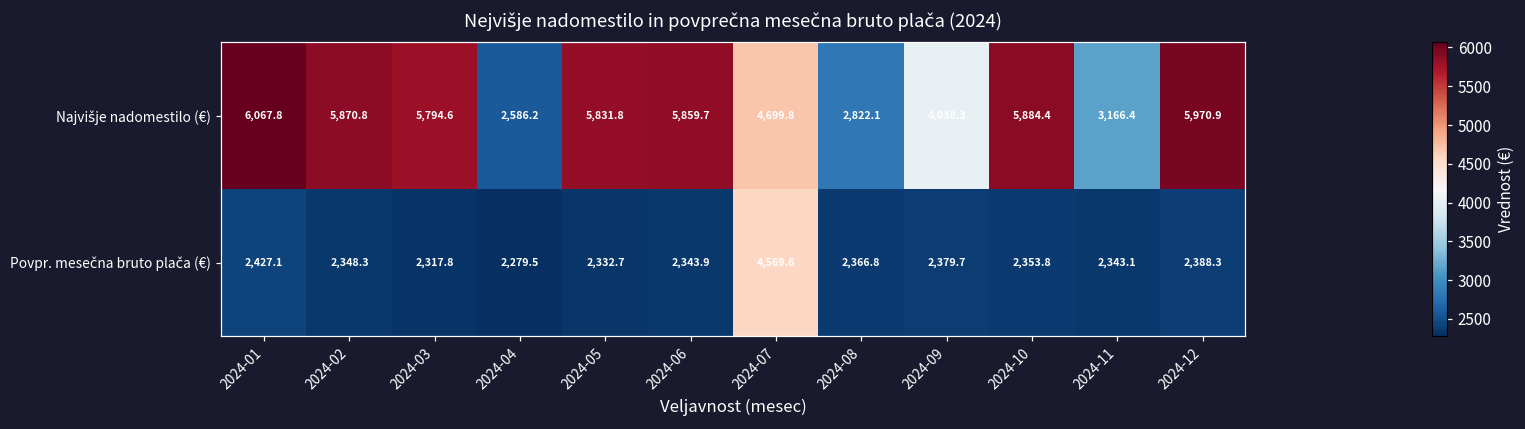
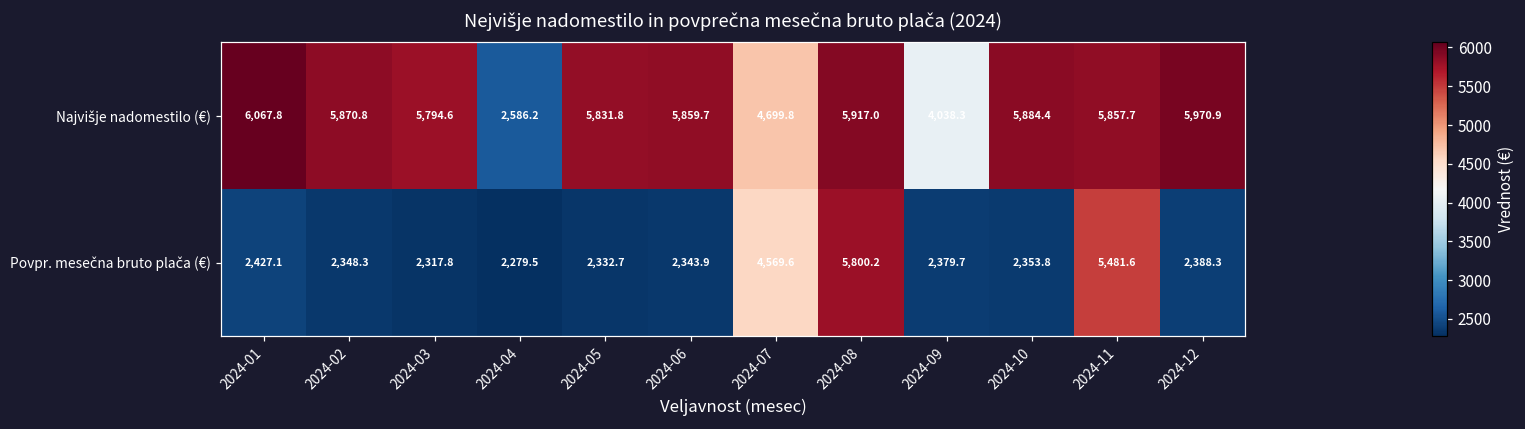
Najvišje nadomestilo (€), 2024-08: 2,822.1 -> 5,917.0
Najvišje nadomestilo (€), 2024-11: 3,166.4 -> 5,857.7
Povpr. mesečna bruto plača (€), 2024-08: 2,366.8 -> 5,800.2
Povpr. mesečna bruto plača (€), 2024-11: 2,343.1 -> 5,481.6
